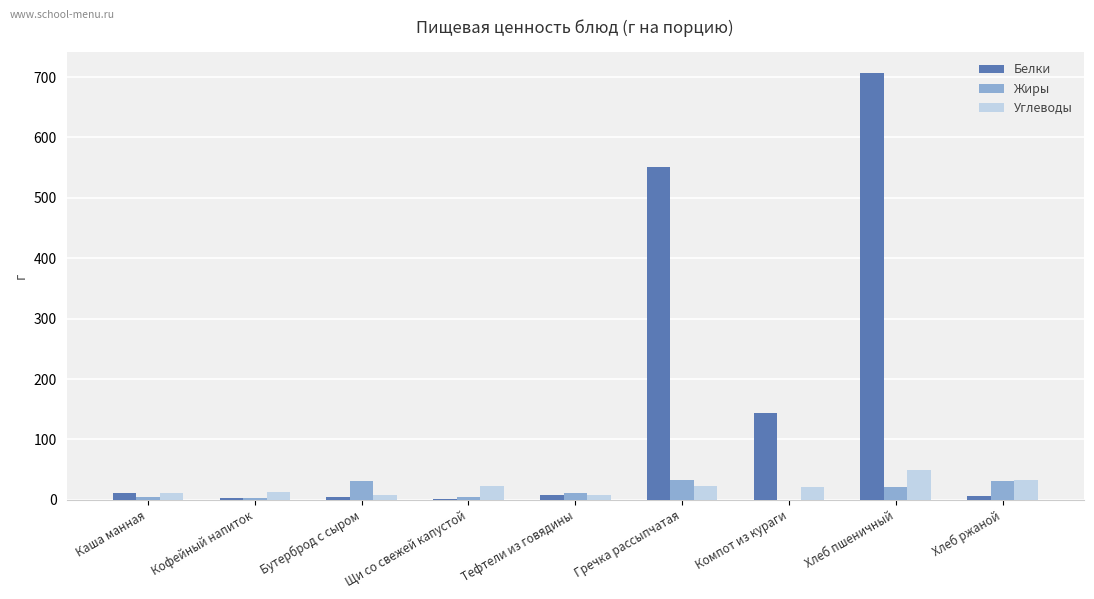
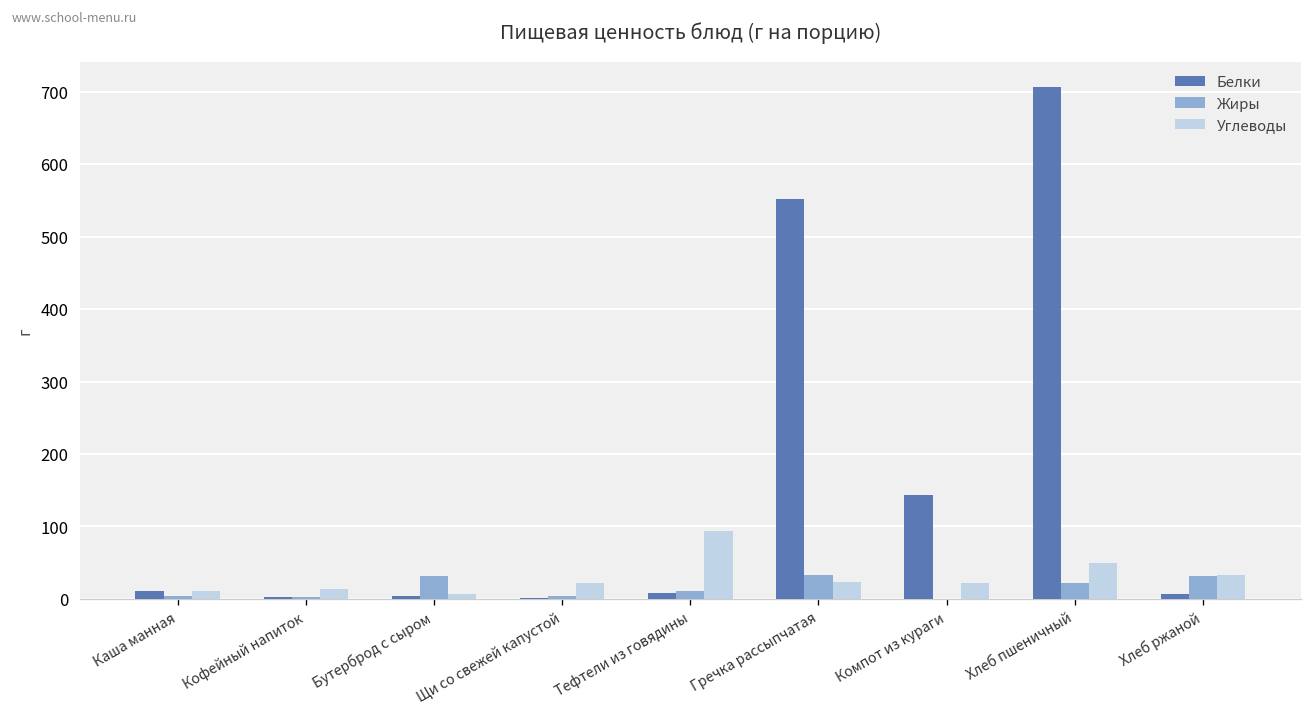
Углеводы, Тефтели из говядины: 10 -> 90
